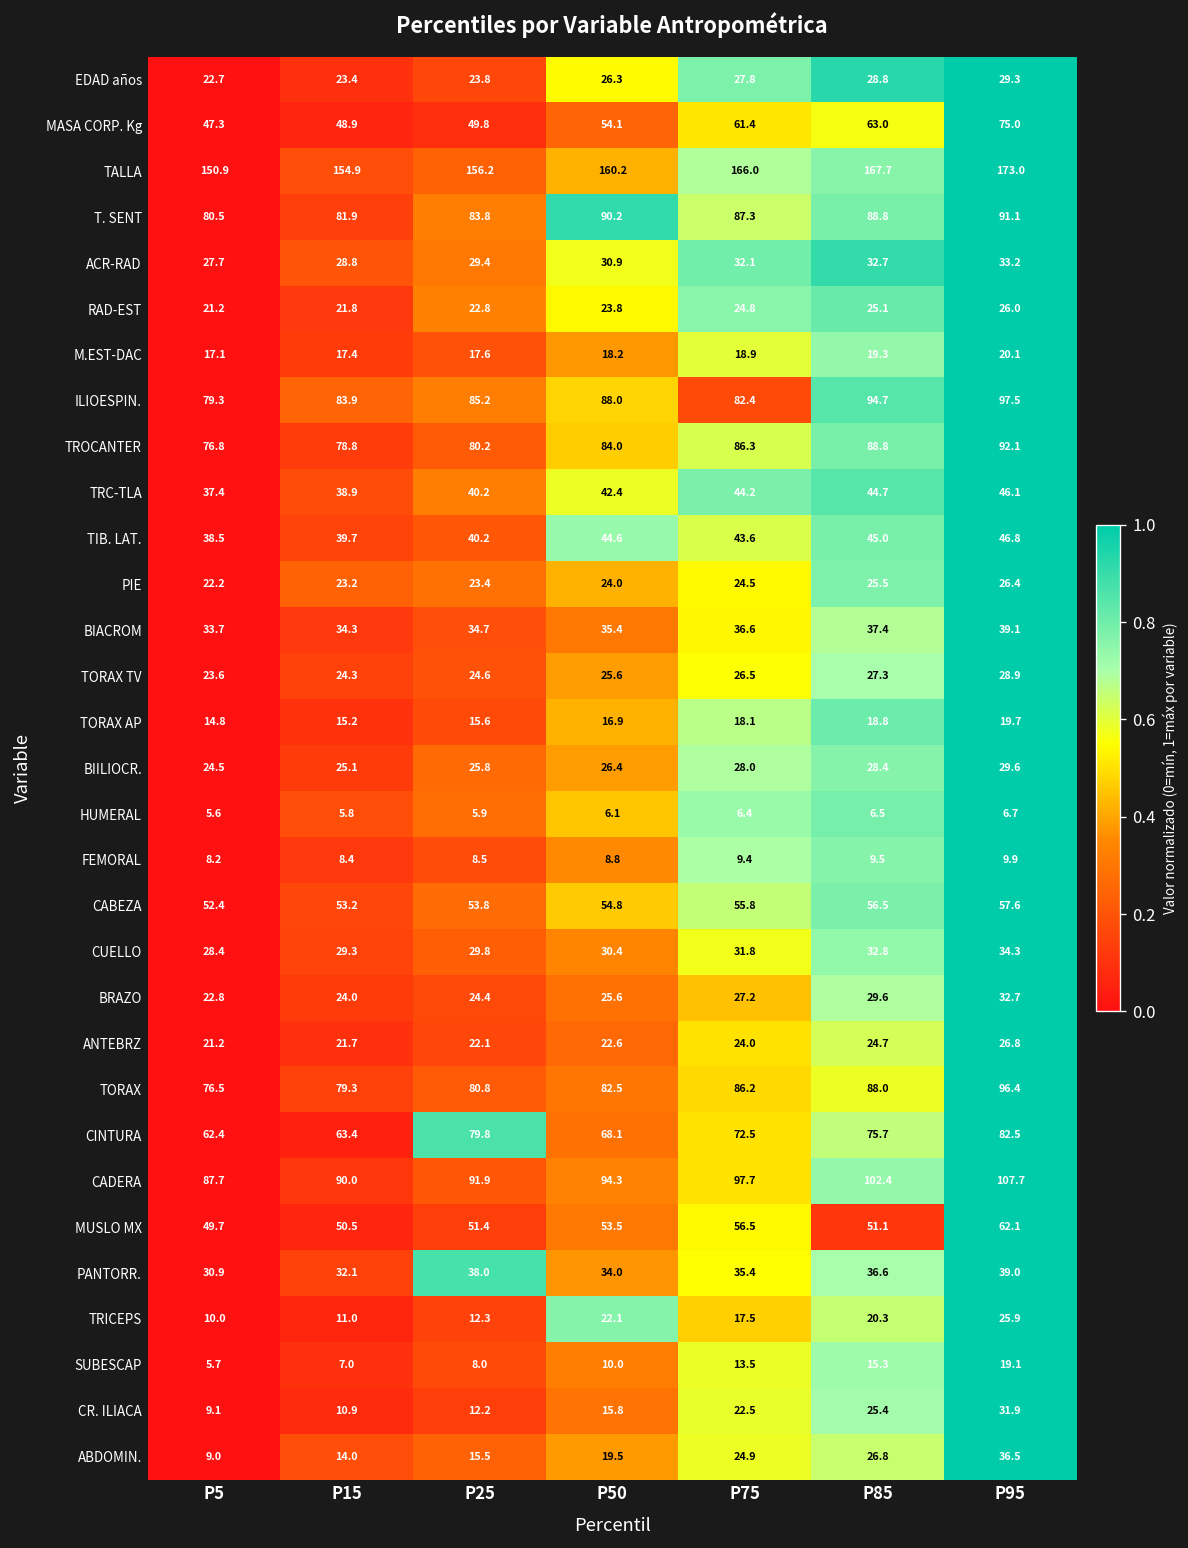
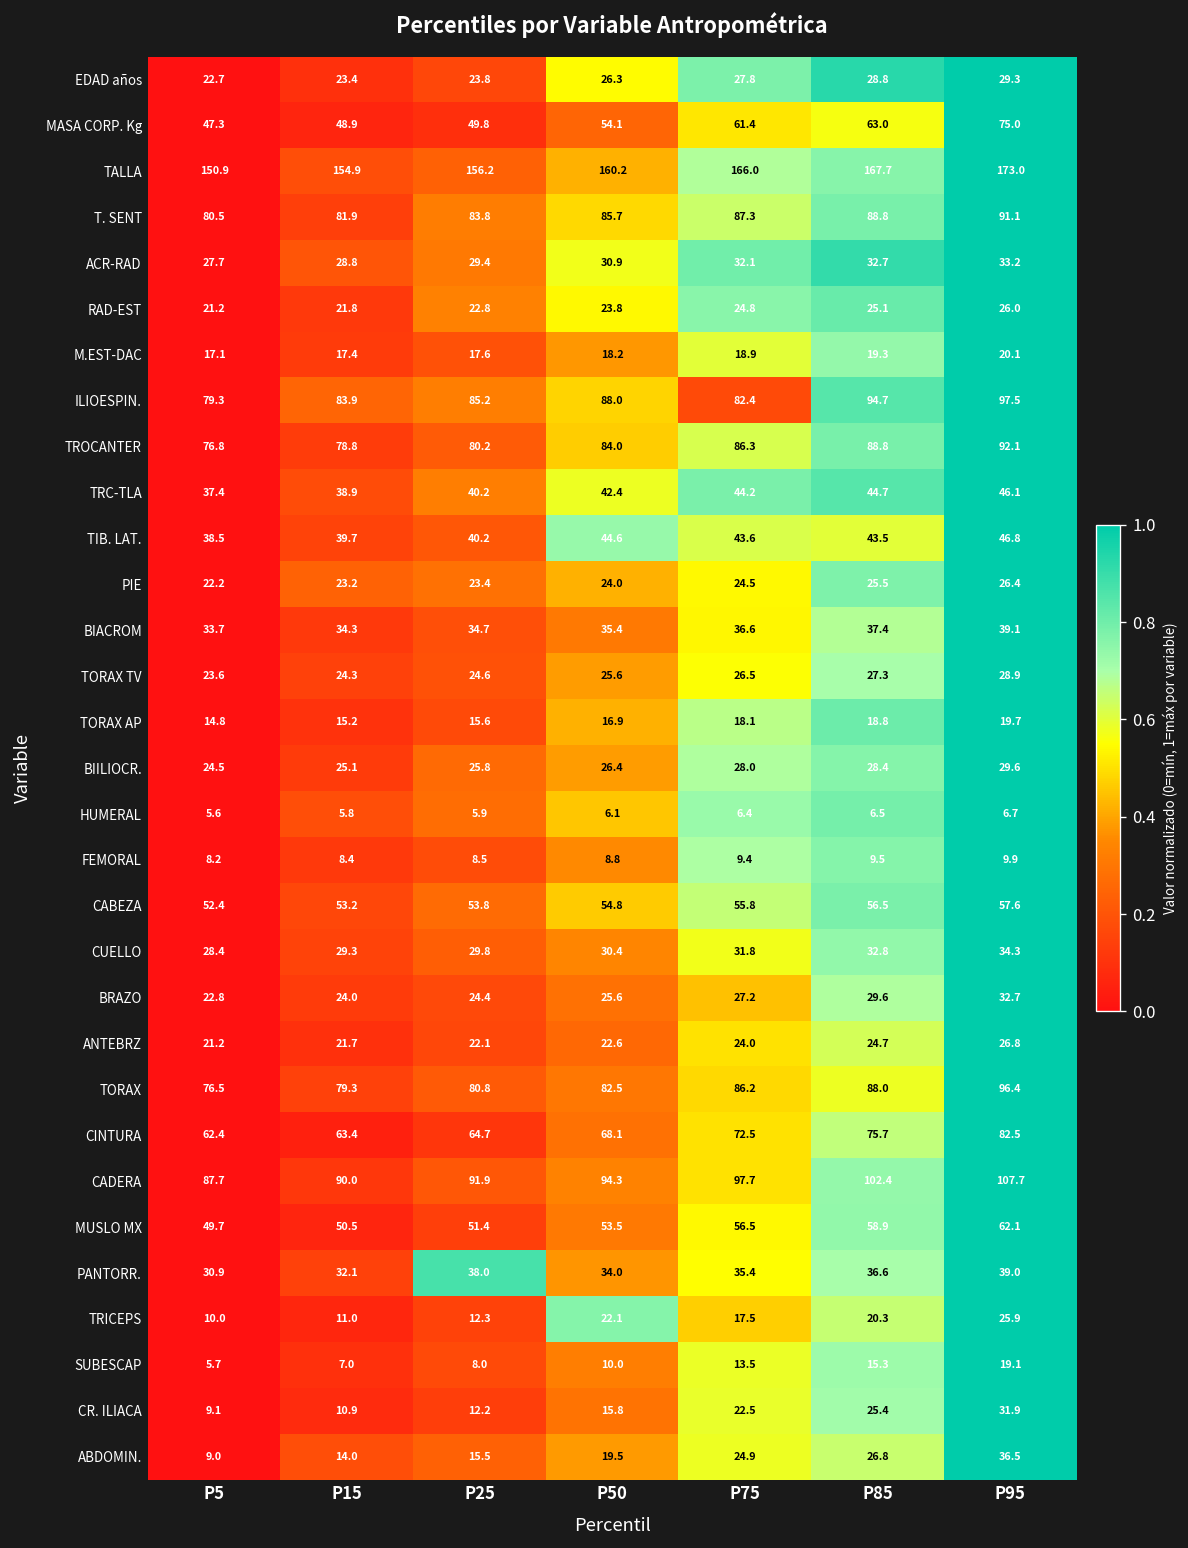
T. SENT, P50: 90.2 -> 85.7
TIB. LAT., P85: 45.0 -> 43.5
CINTURA, P25: 79.8 -> 64.7
MUSLO MX, P85: 51.1 -> 58.9
